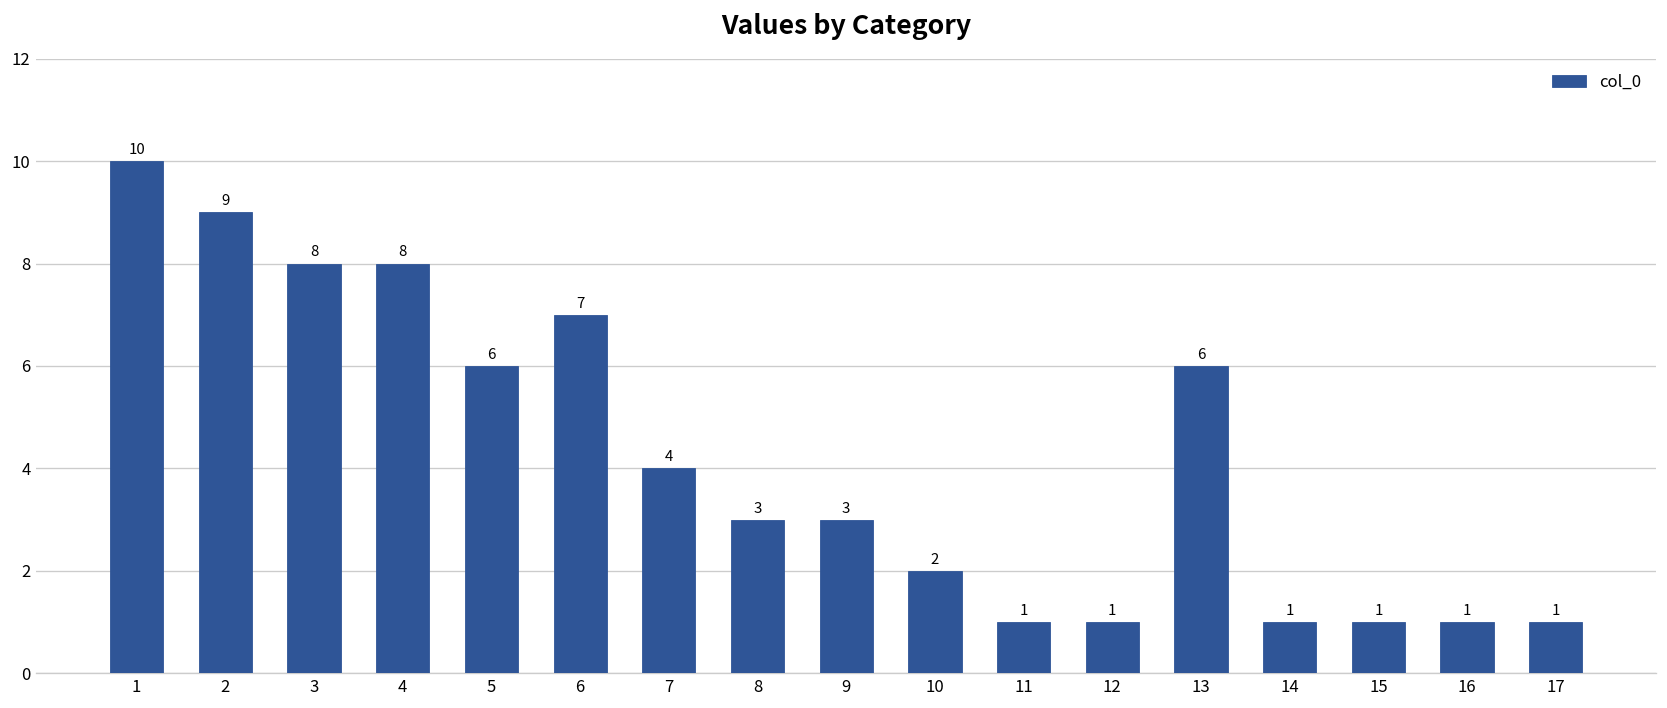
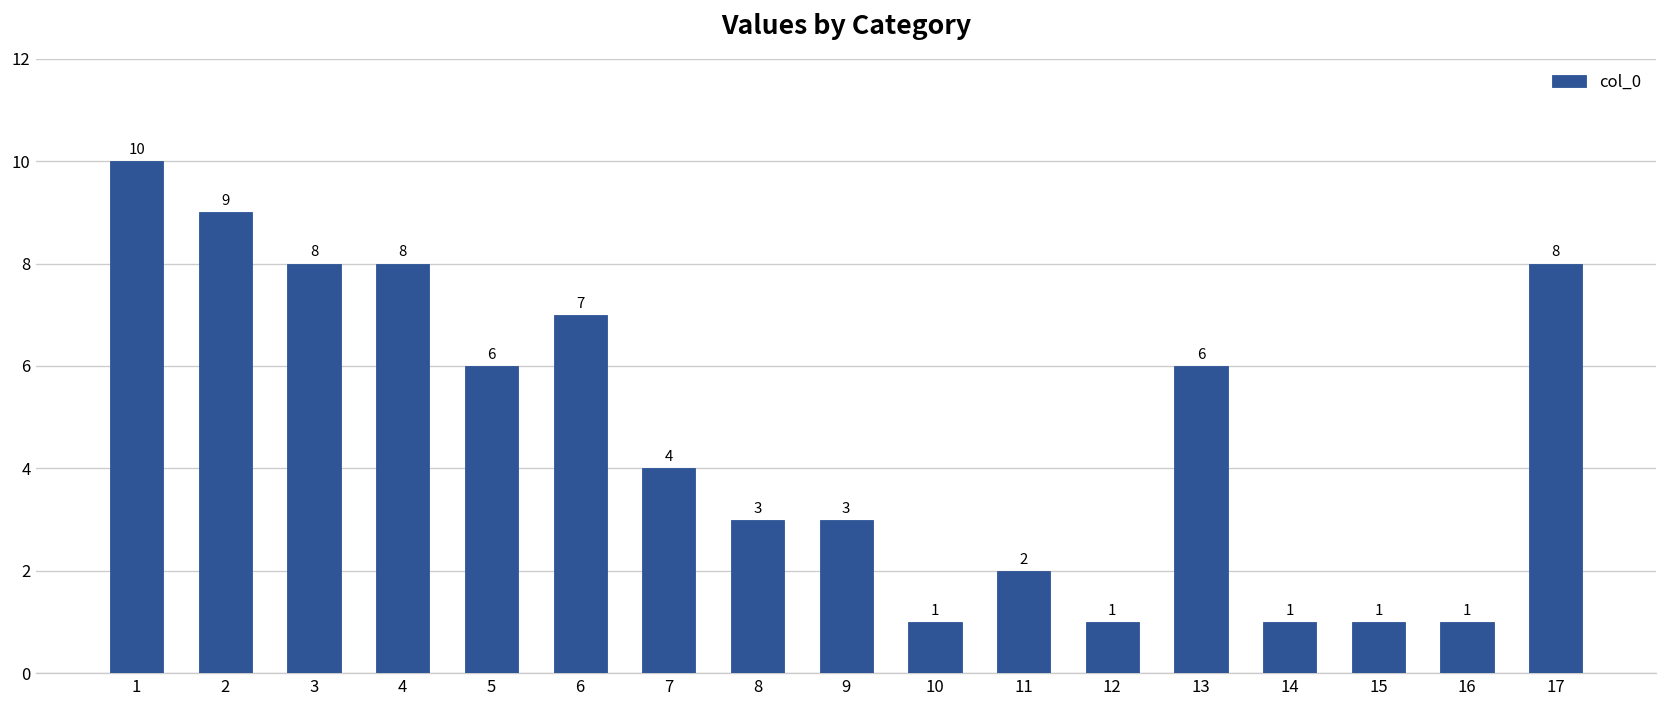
10: 2 -> 1
11: 1 -> 2
17: 1 -> 8
